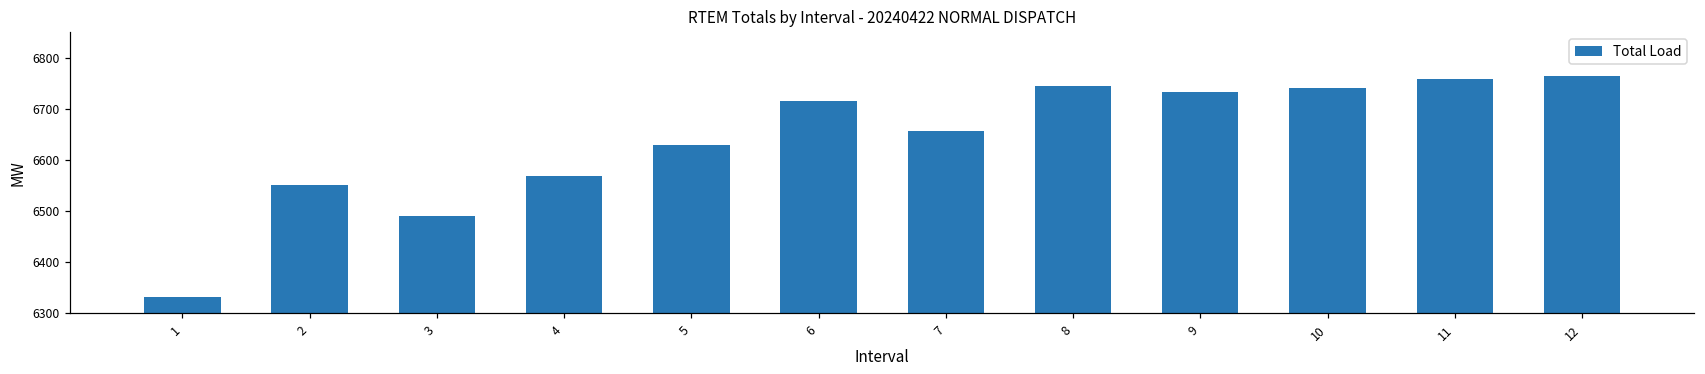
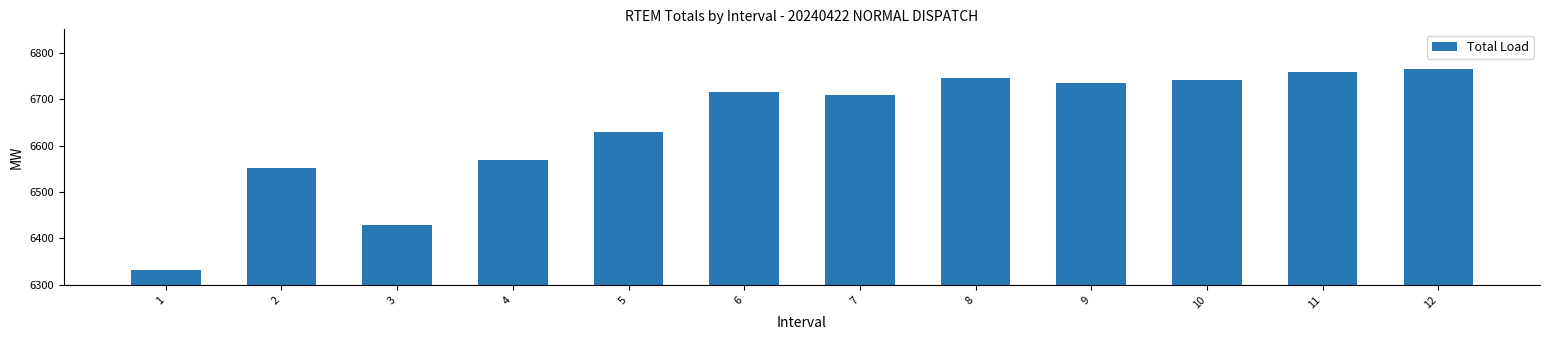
3: 6490 -> 6430
7: 6660 -> 6710
